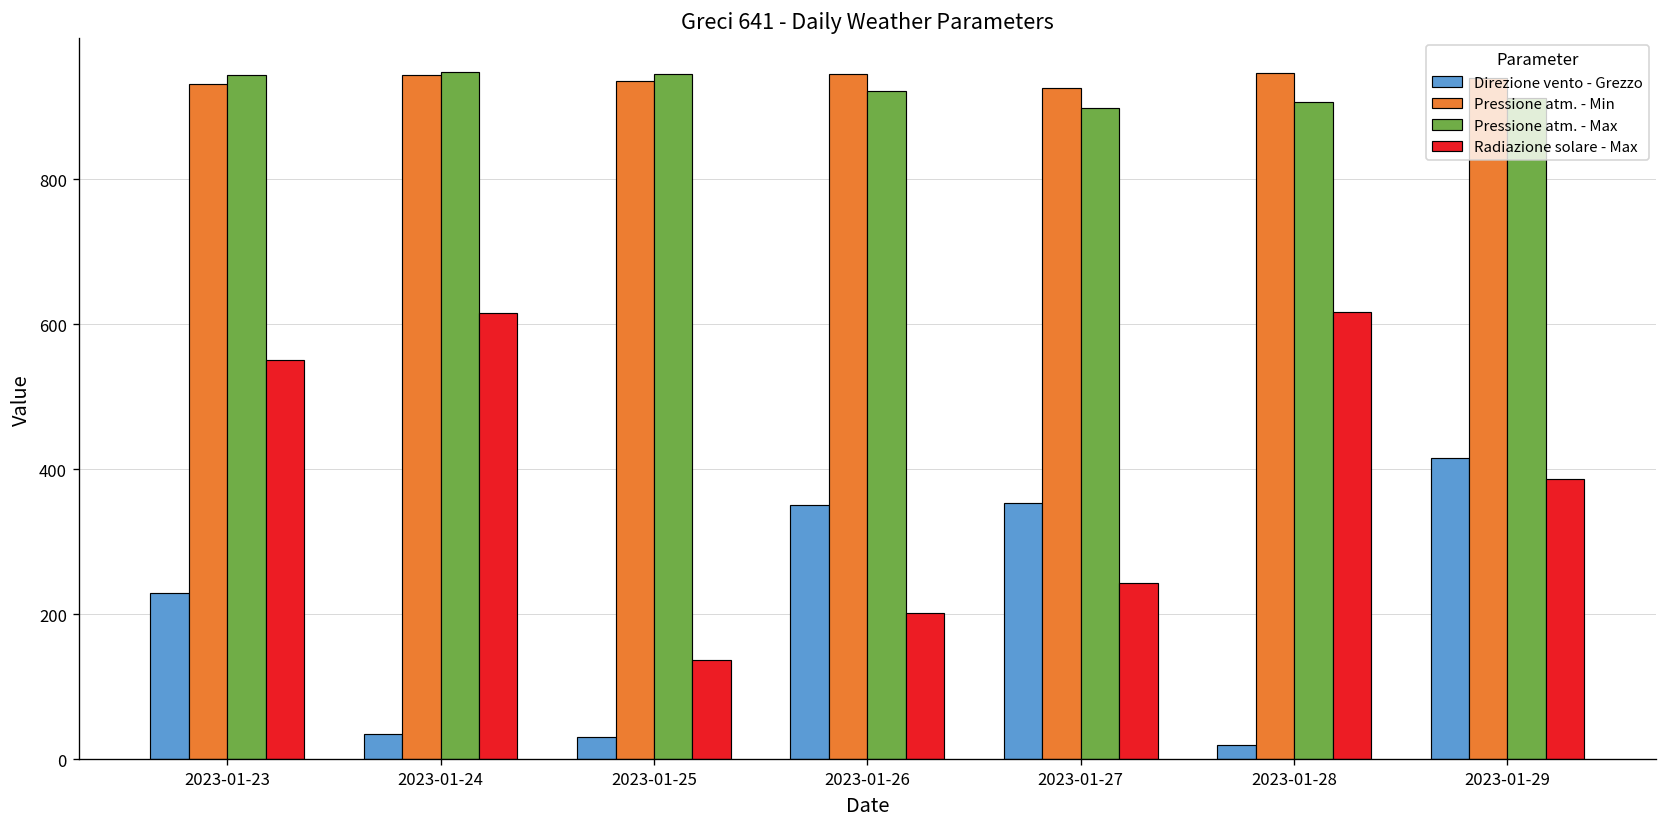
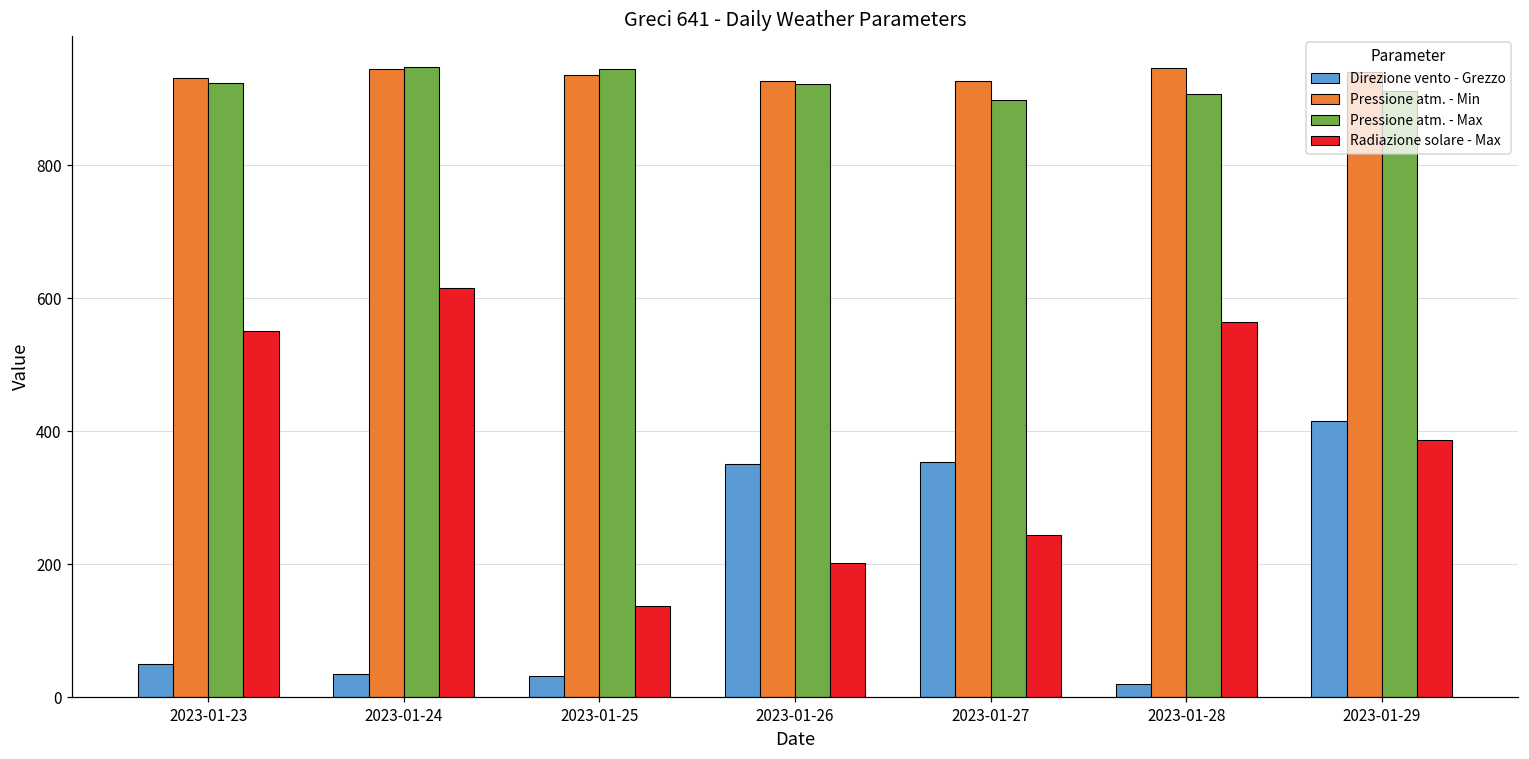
Direzione vento - Grezzo, 2023-01-23: 230 -> 50
Pressione atm. - Max, 2023-01-23: 940 -> 920
Pressione atm. - Min, 2023-01-26: 950 -> 930
Radiazione solare - Max, 2023-01-28: 620 -> 560
